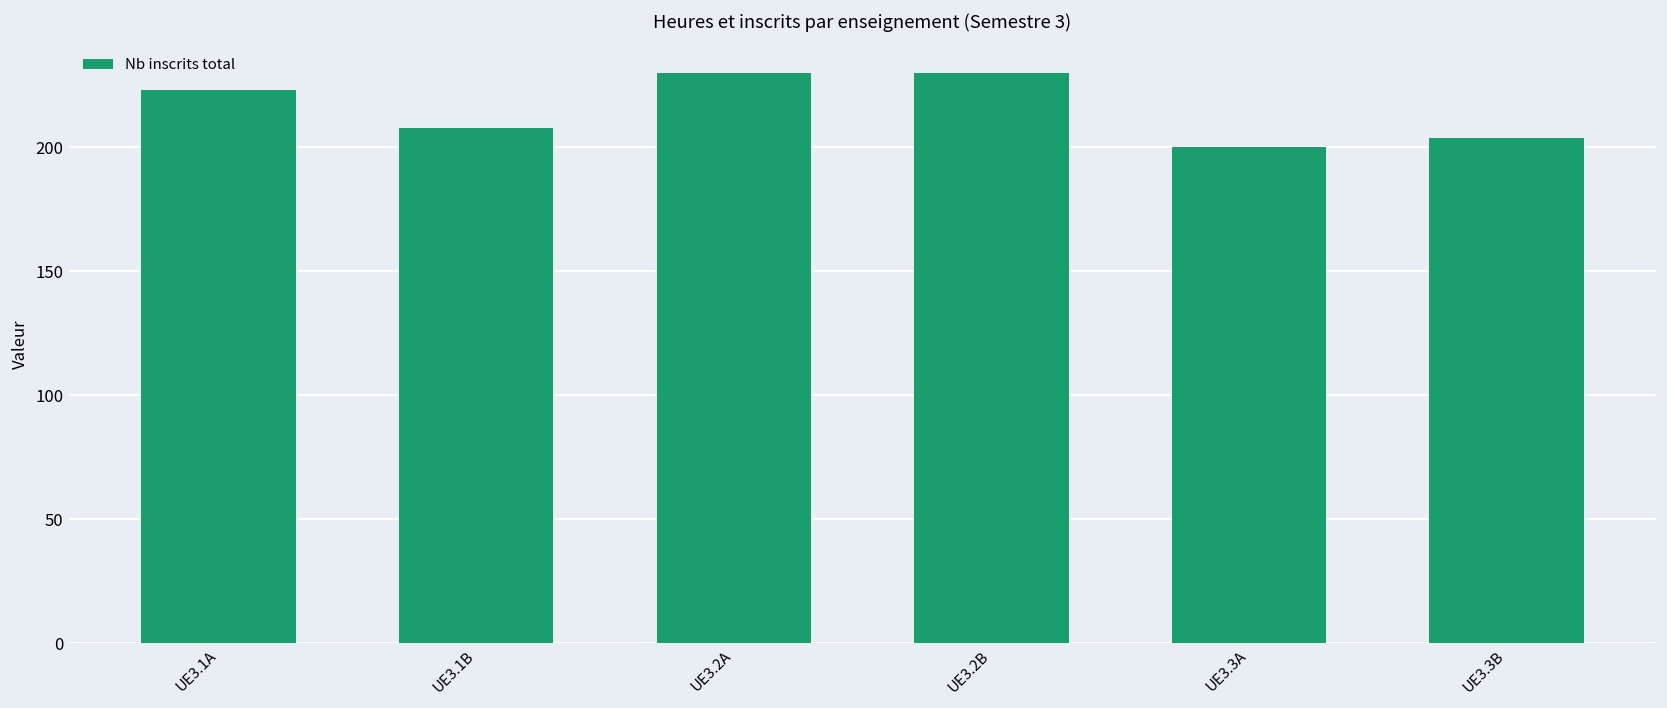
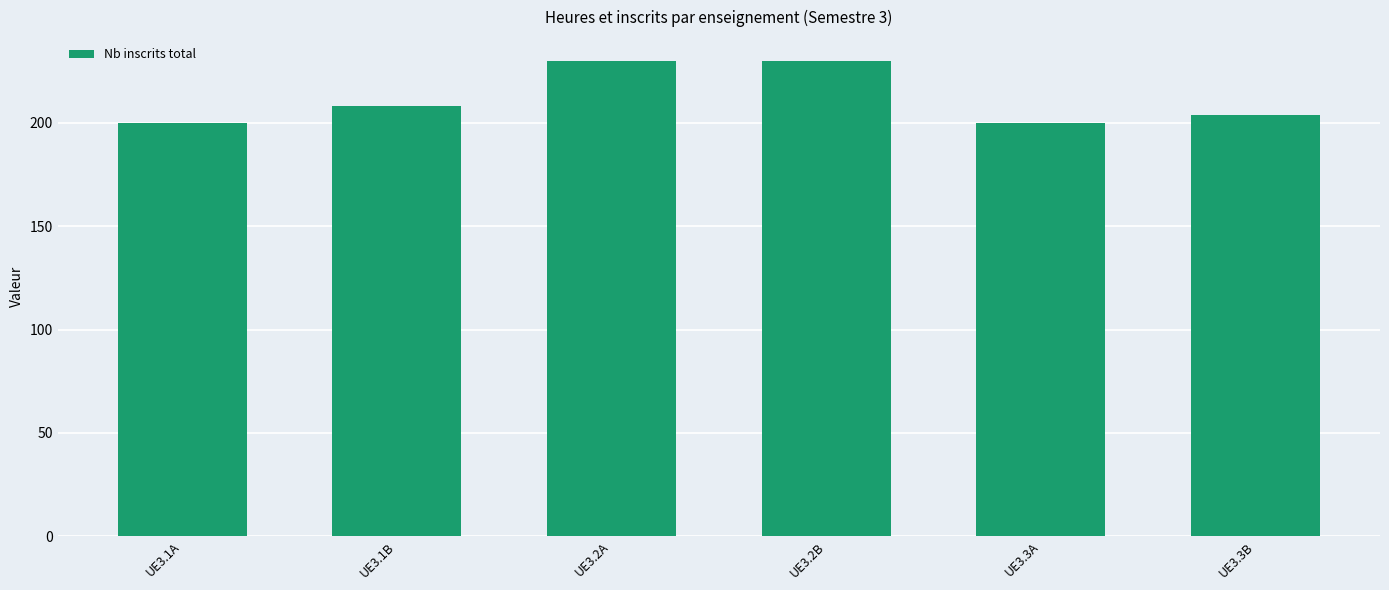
UE3.1A: 223 -> 200
